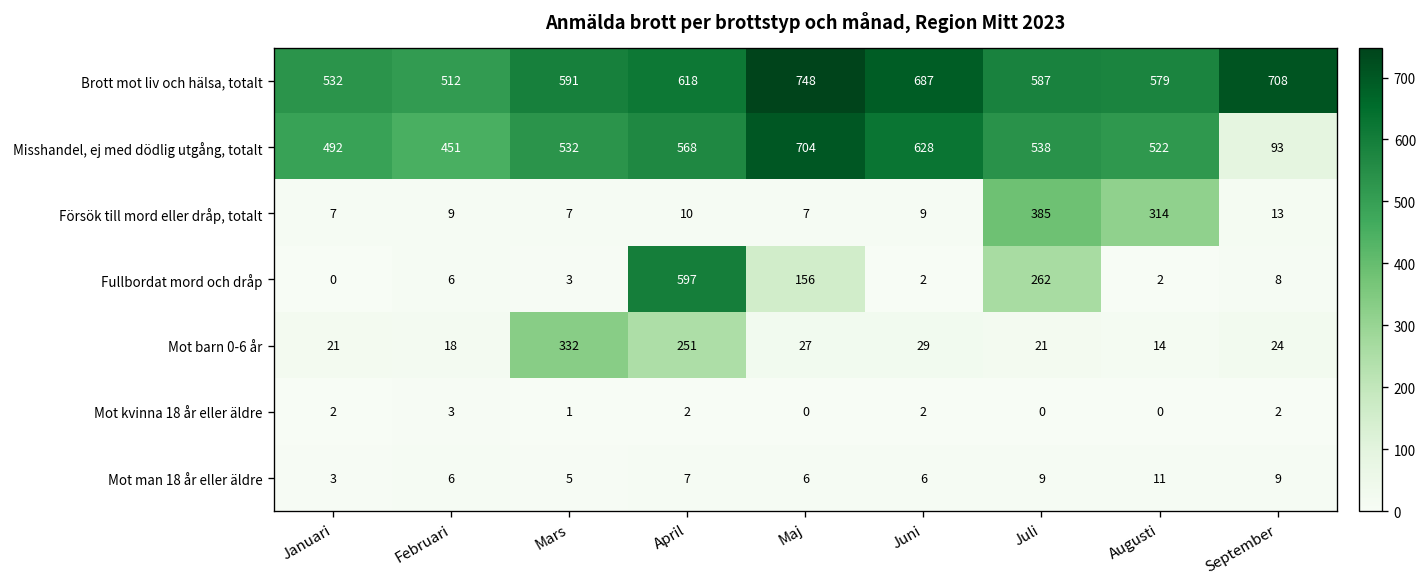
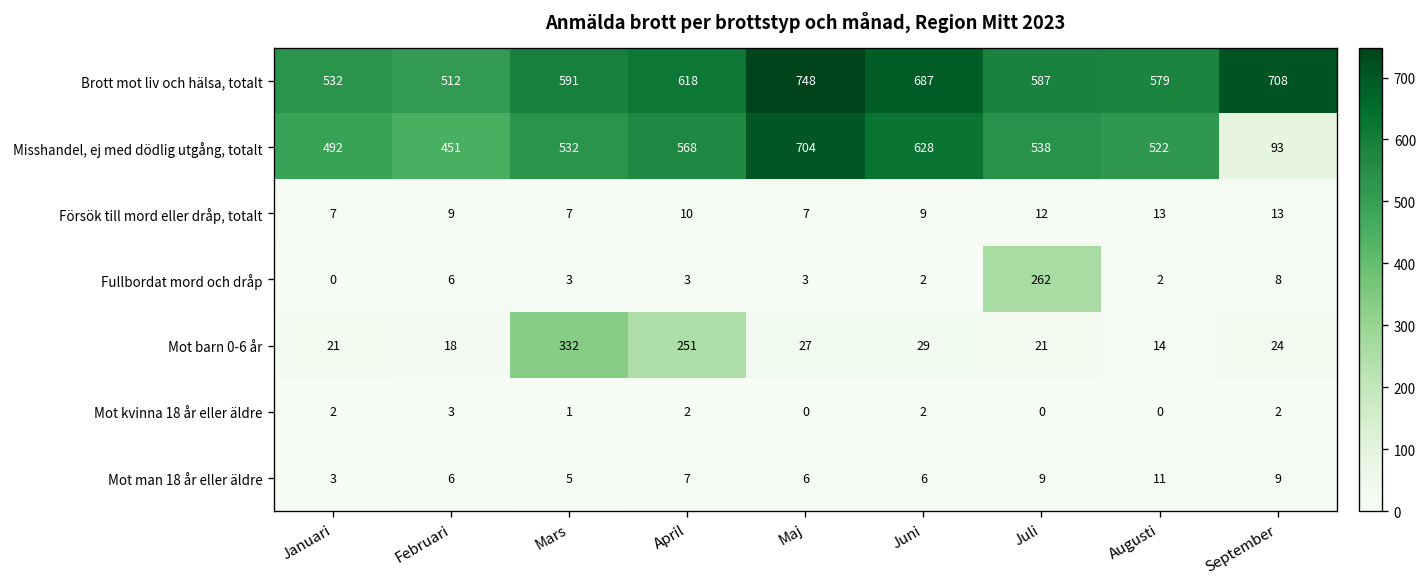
Försök till mord eller dråp, totalt, Juli: 385 -> 12
Försök till mord eller dråp, totalt, Augusti: 314 -> 13
Fullbordat mord och dråp, April: 597 -> 3
Fullbordat mord och dråp, Maj: 156 -> 3
